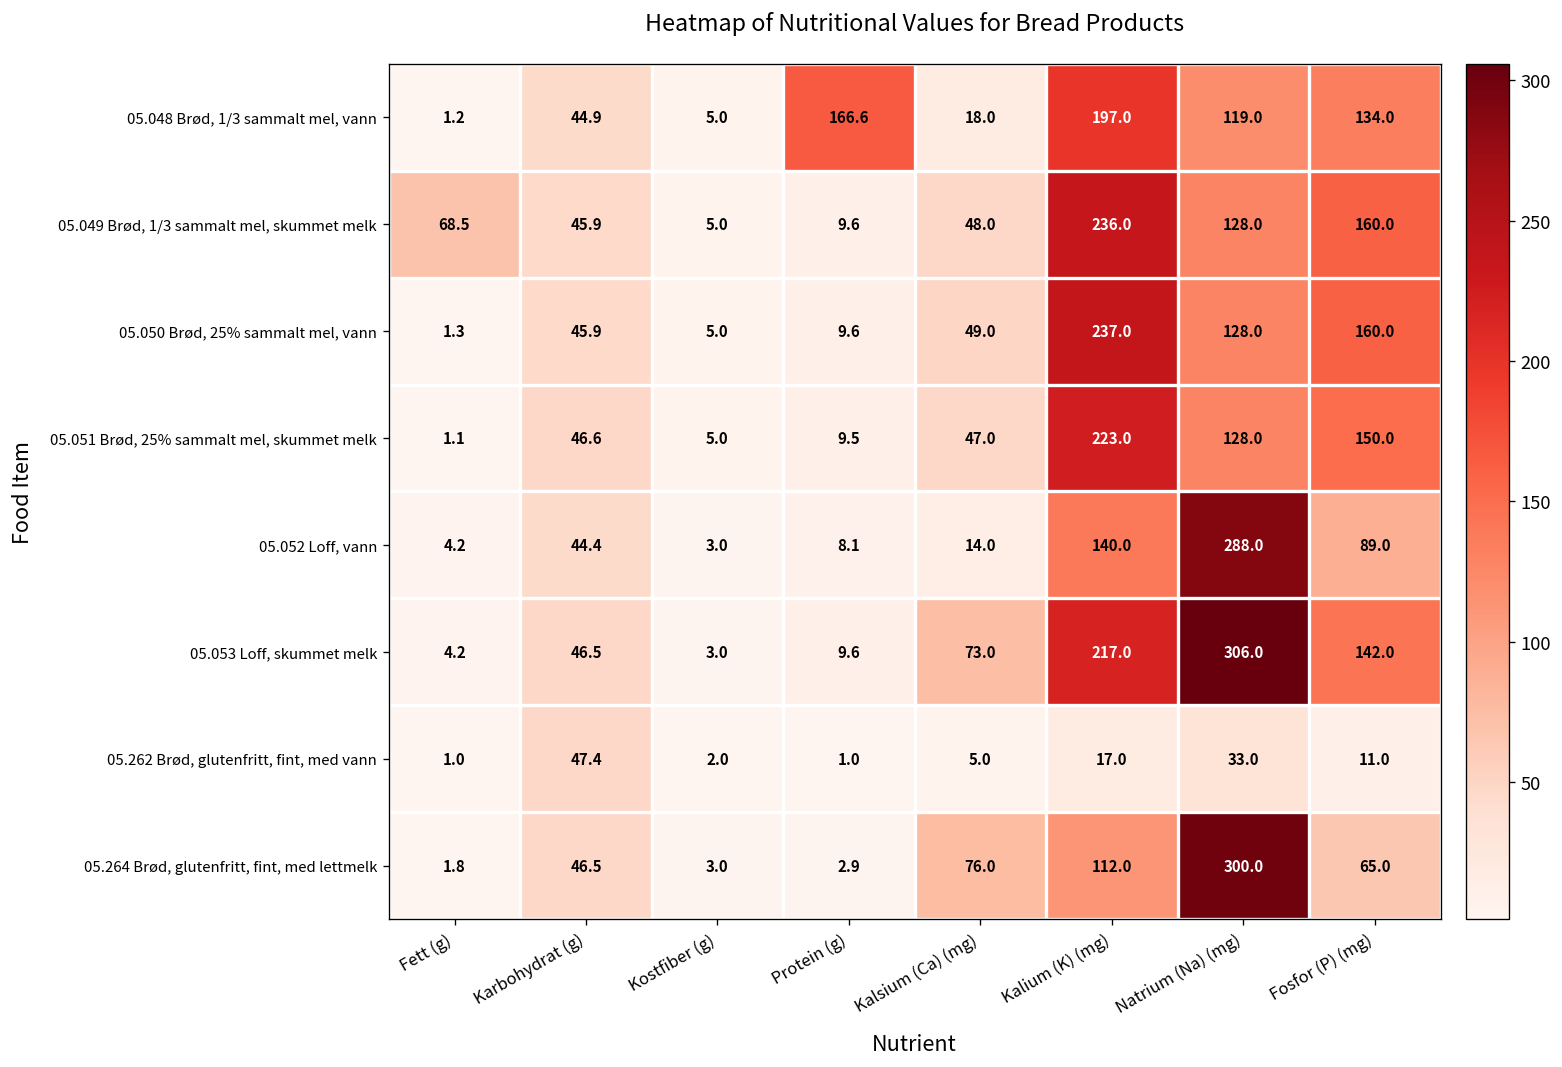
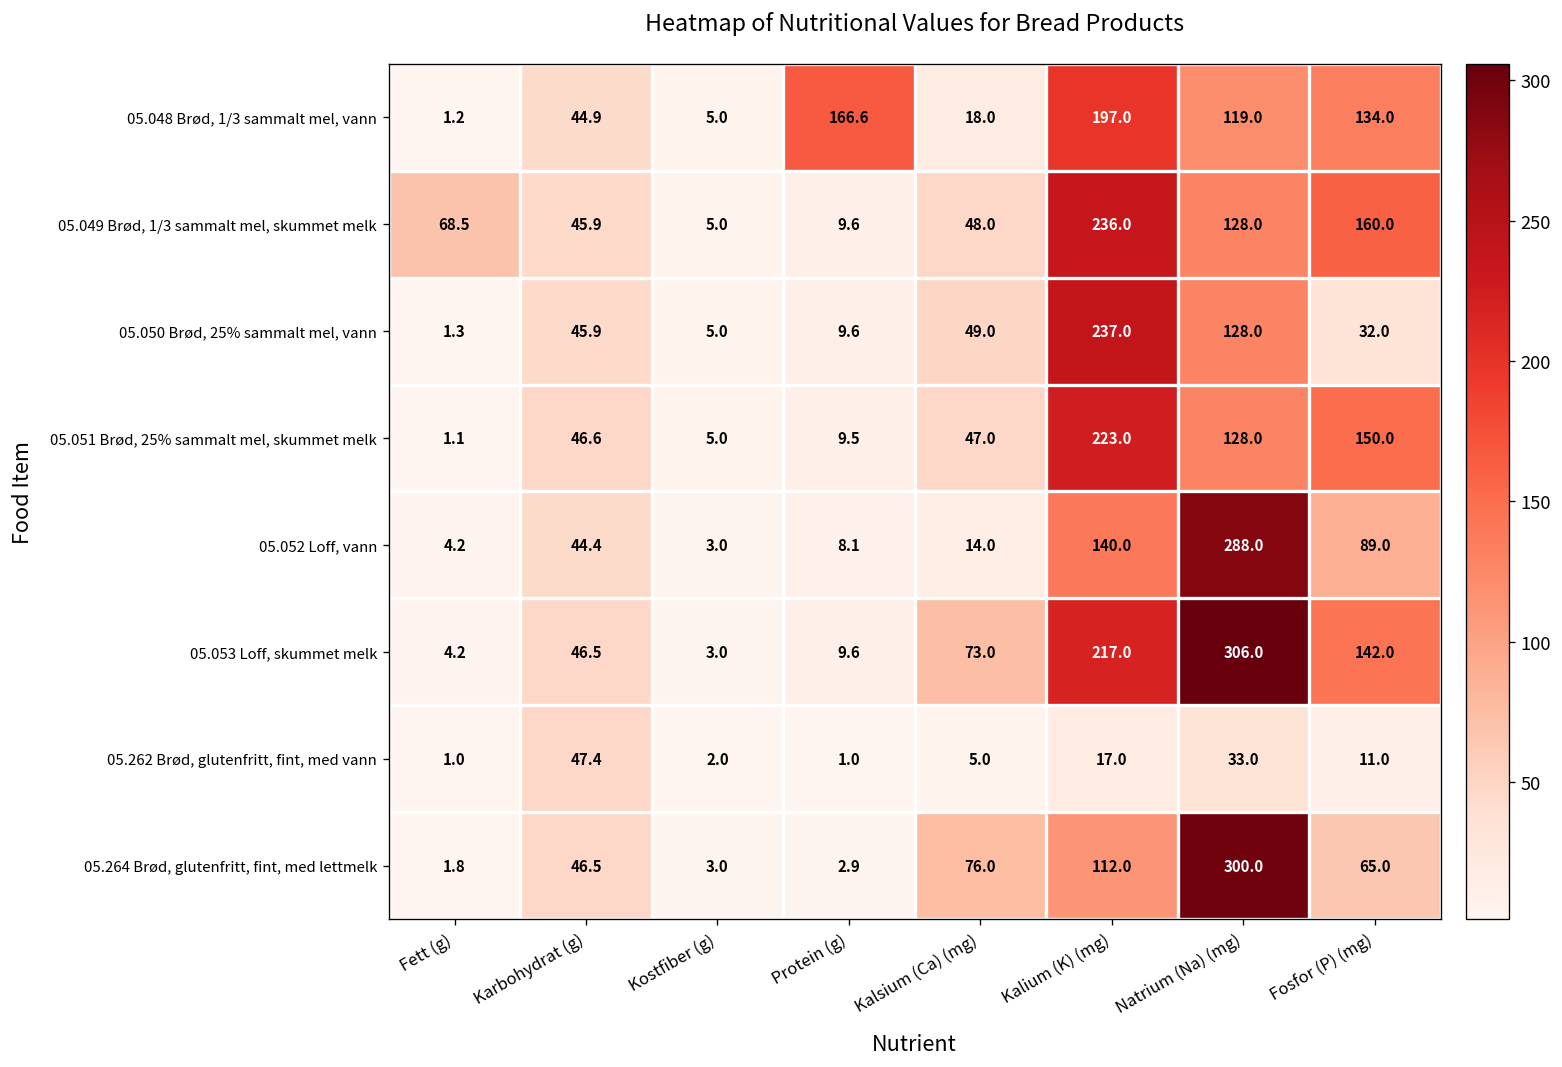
05.050 Brød, 25% sammalt mel, vann, Fosfor (P) (mg): 160.0 -> 32.0
